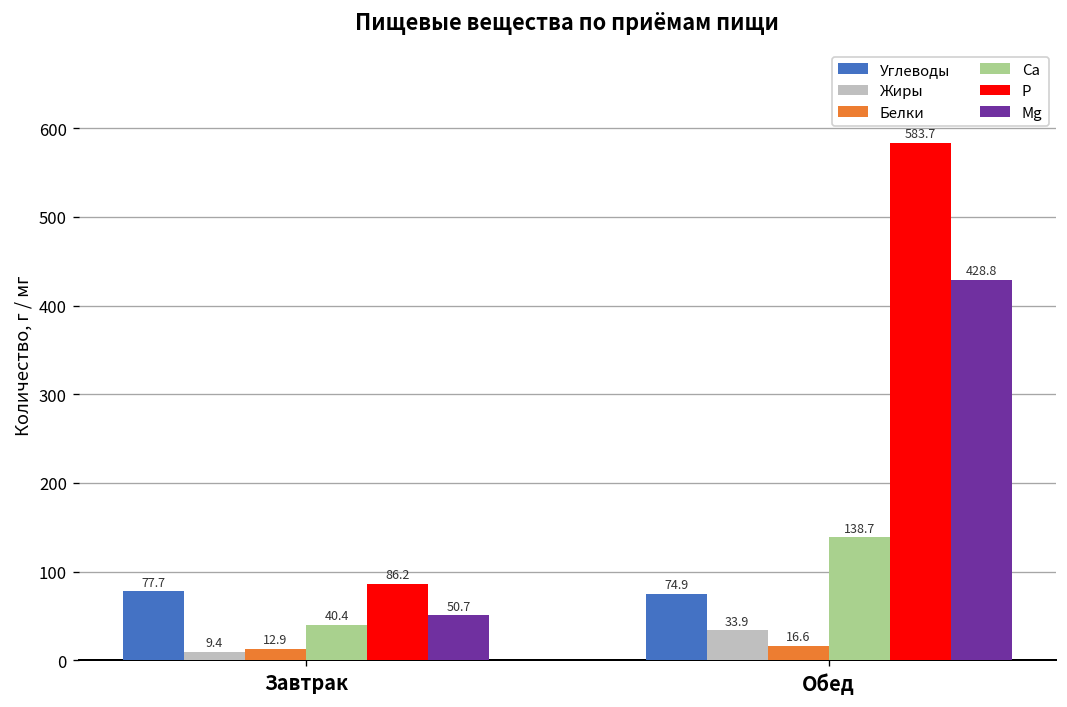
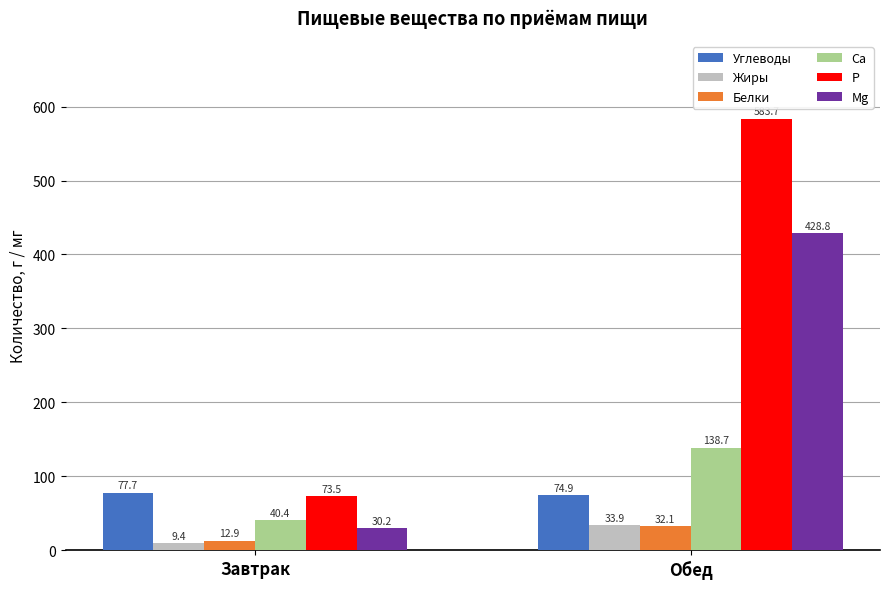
P, Завтрак: 86.2 -> 73.5
Mg, Завтрак: 50.7 -> 30.2
Белки, Обед: 16.6 -> 32.1
